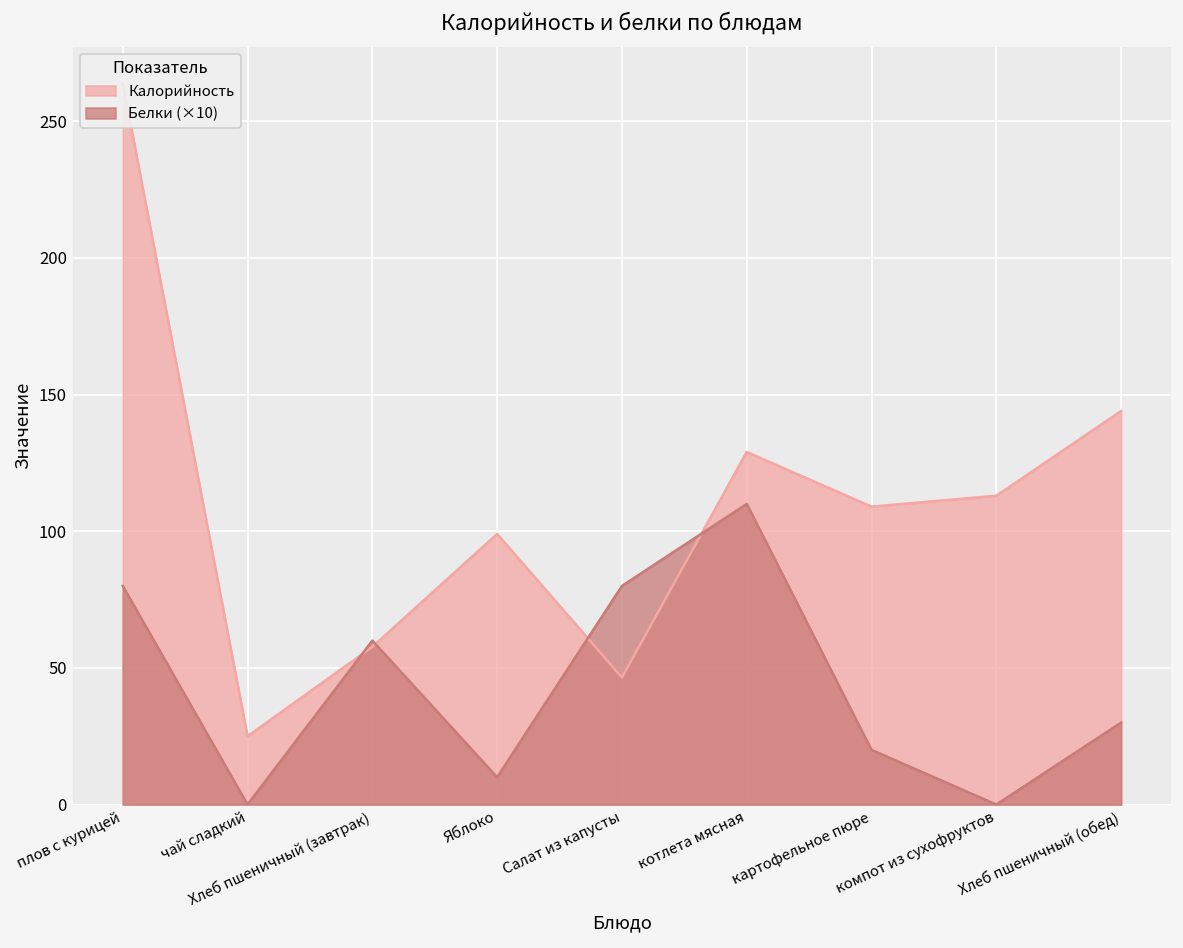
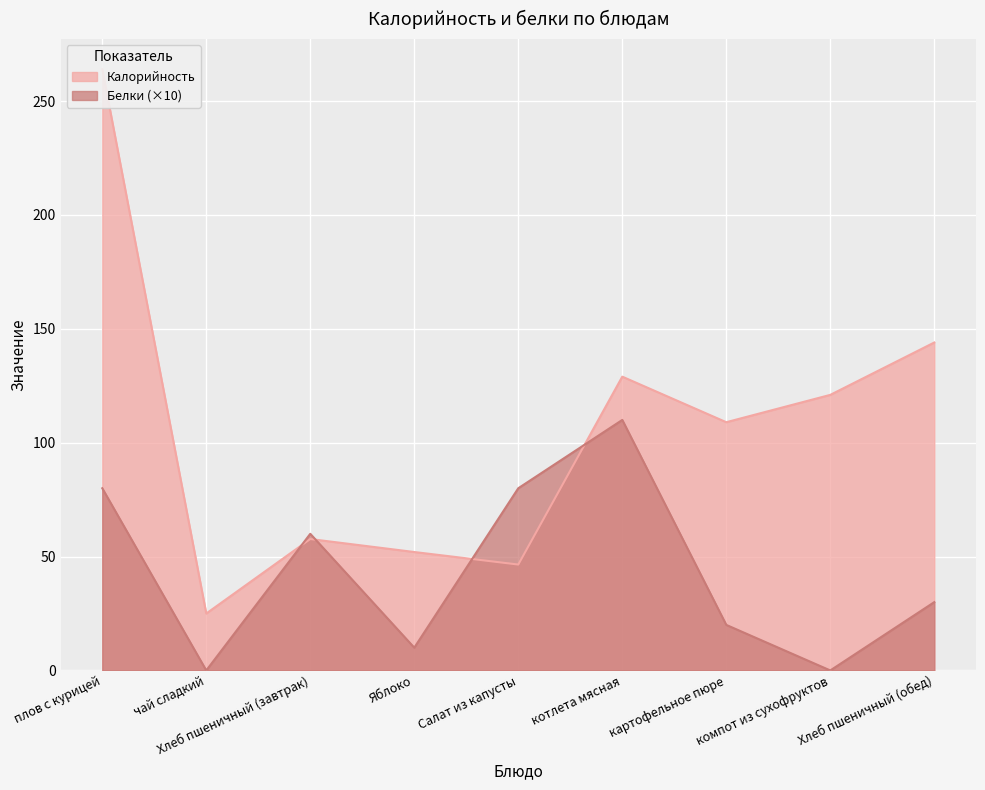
Калорийность, Яблоко: 99 -> 52
Калорийность, компот из сухофруктов: 113 -> 121
